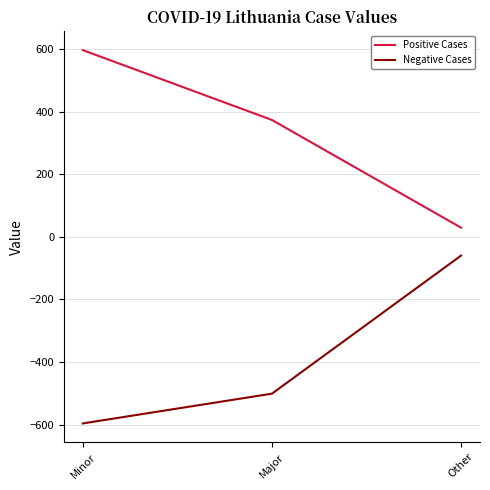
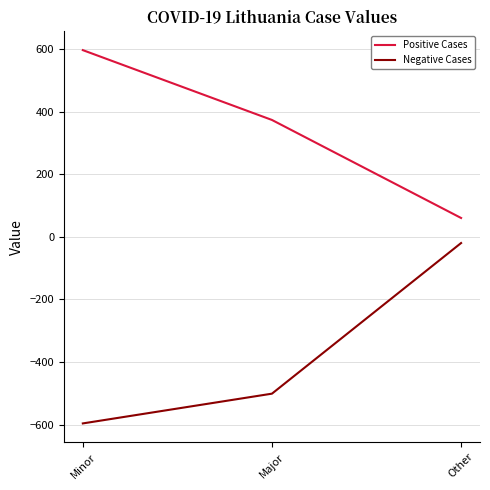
Positive Cases, Other: 30 -> 60
Negative Cases, Other: -60 -> -20
